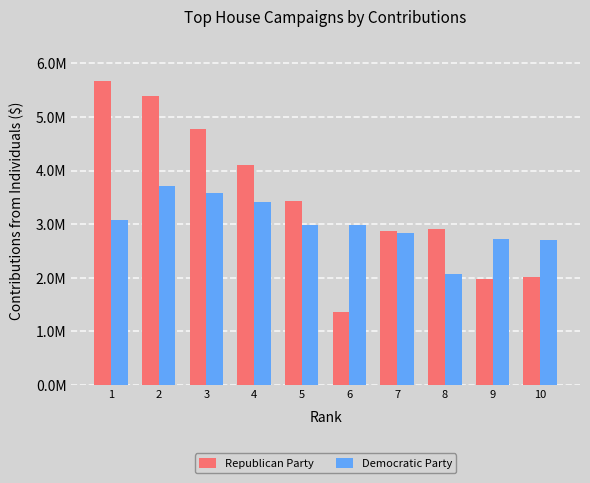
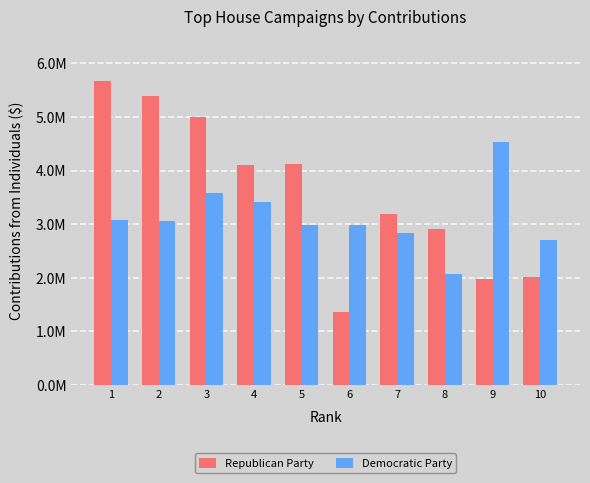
Democratic Party, 2: 3700000 -> 3100000
Republican Party, 3: 4800000 -> 5000000
Republican Party, 5: 3400000 -> 4100000
Republican Party, 7: 2900000 -> 3200000
Democratic Party, 9: 2700000 -> 4500000
